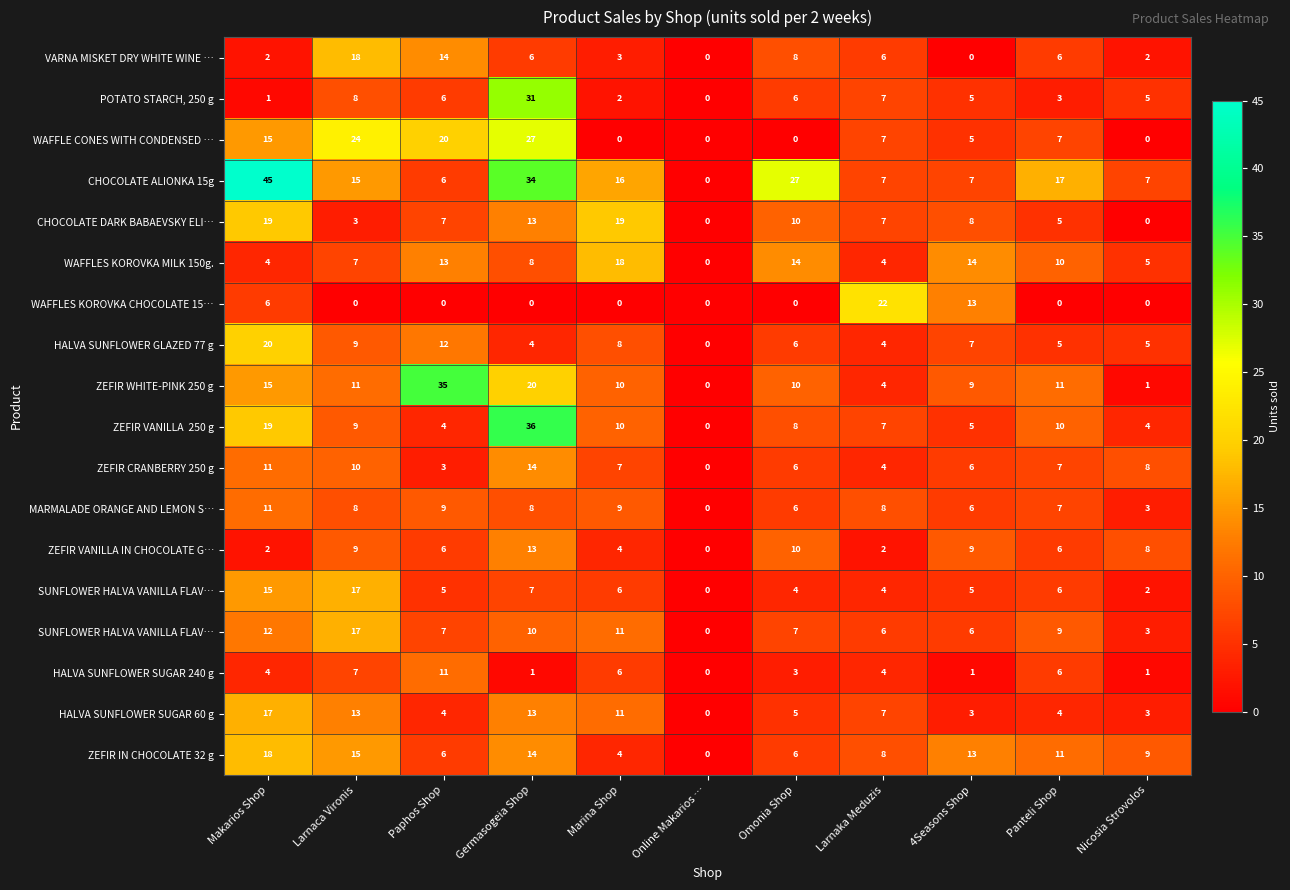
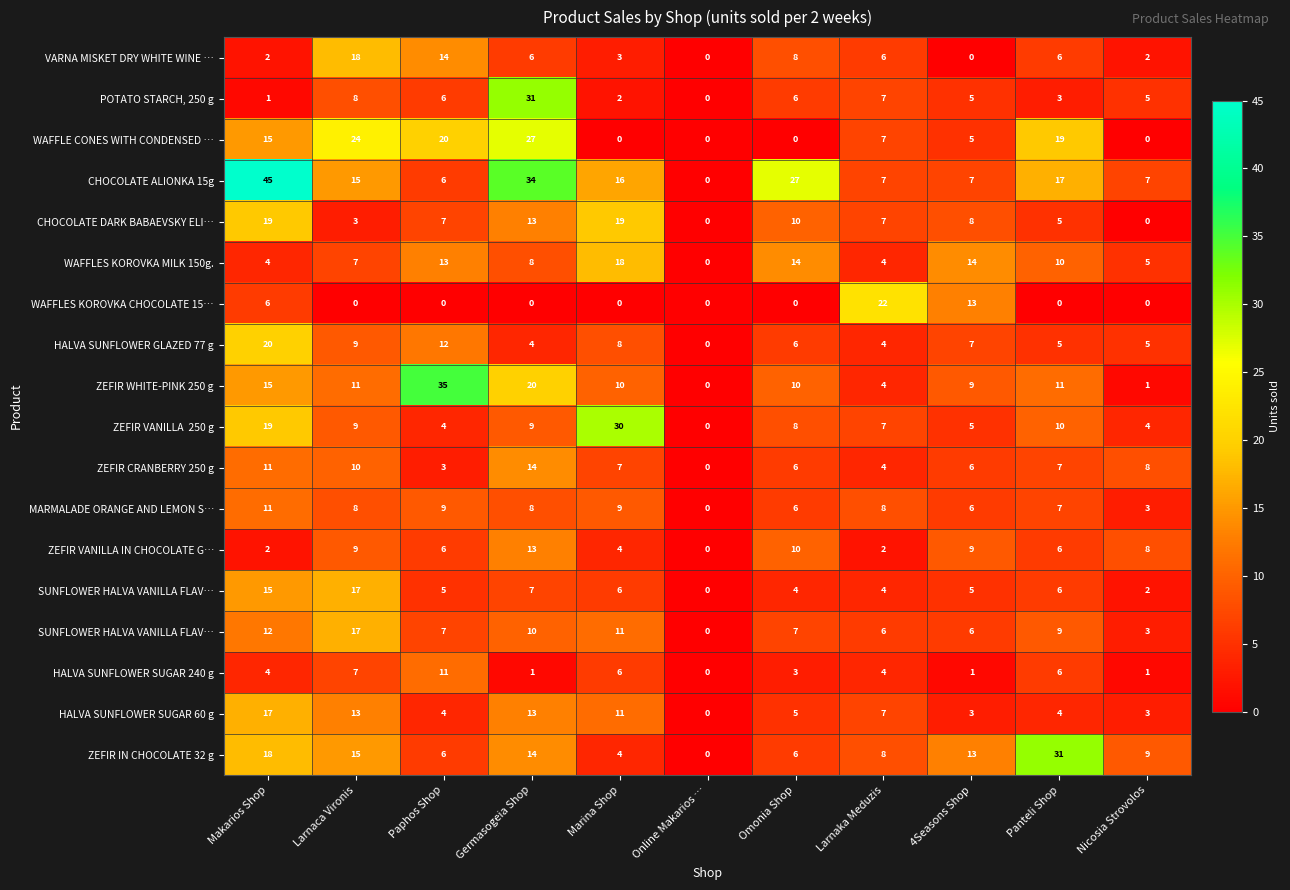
WAFFLE CONES WITH CONDENSED …, Panteli Shop: 7 -> 19
ZEFIR VANILLA 250 g, Germasogeia Shop: 36 -> 9
ZEFIR VANILLA 250 g, Marina Shop: 10 -> 30
ZEFIR IN CHOCOLATE 32 g, Panteli Shop: 11 -> 31
